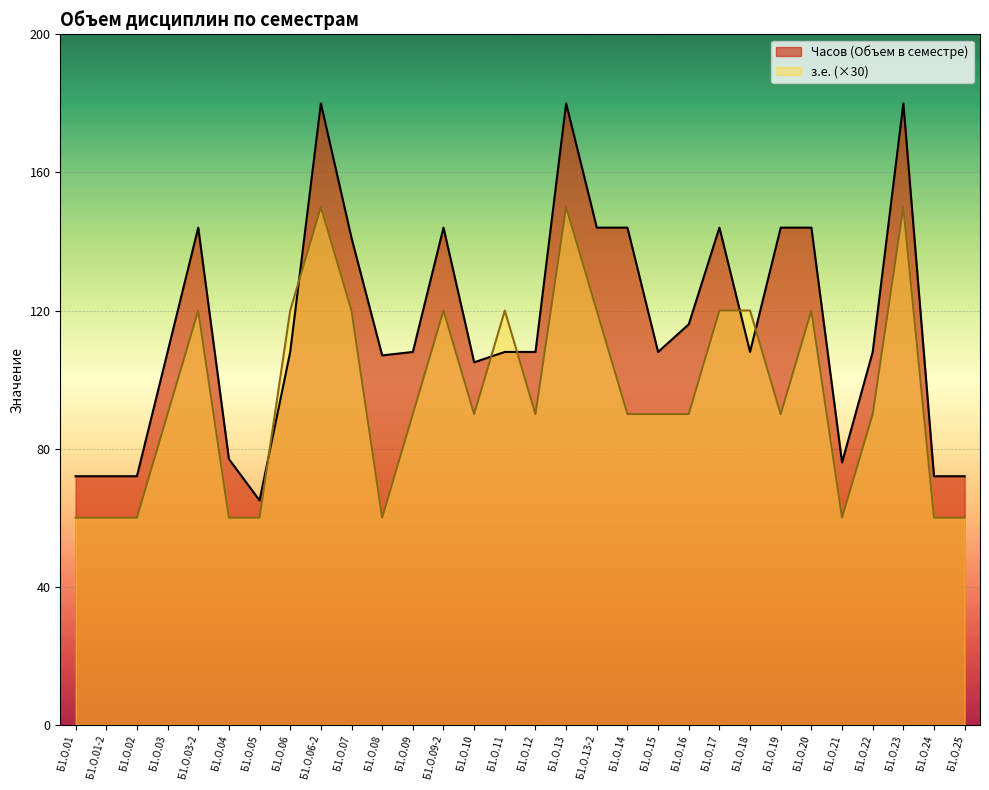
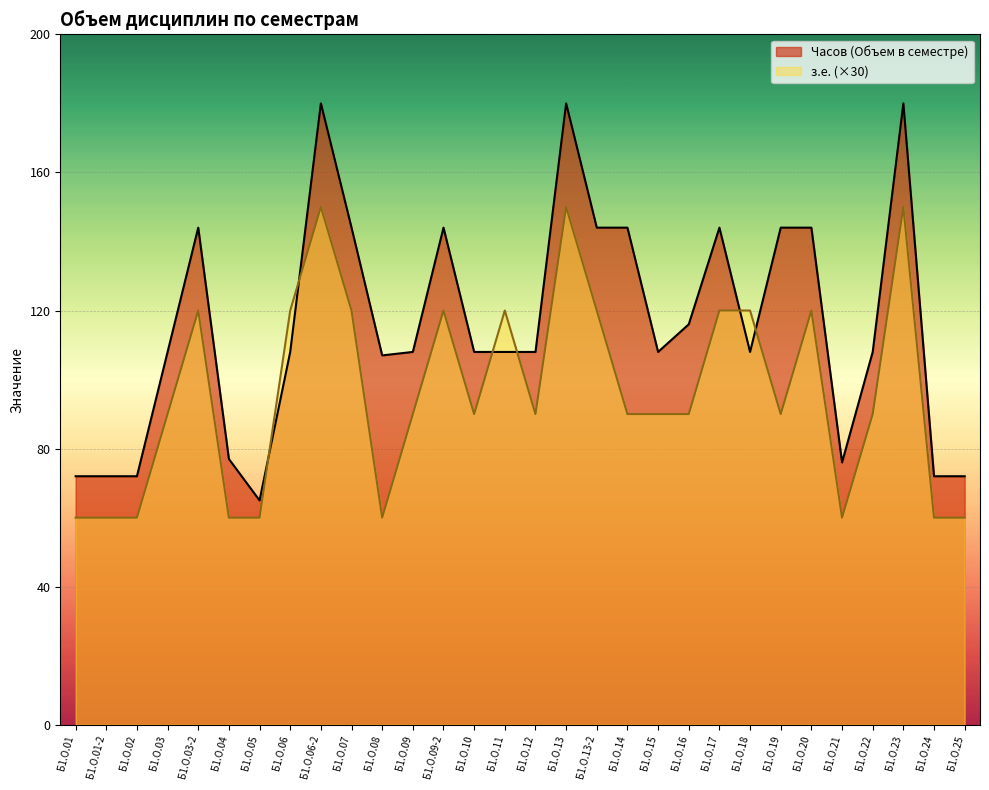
Часов (Объем в семестре), Б1.О.07: 141 -> 144
Часов (Объем в семестре), Б1.О.10: 105 -> 108
